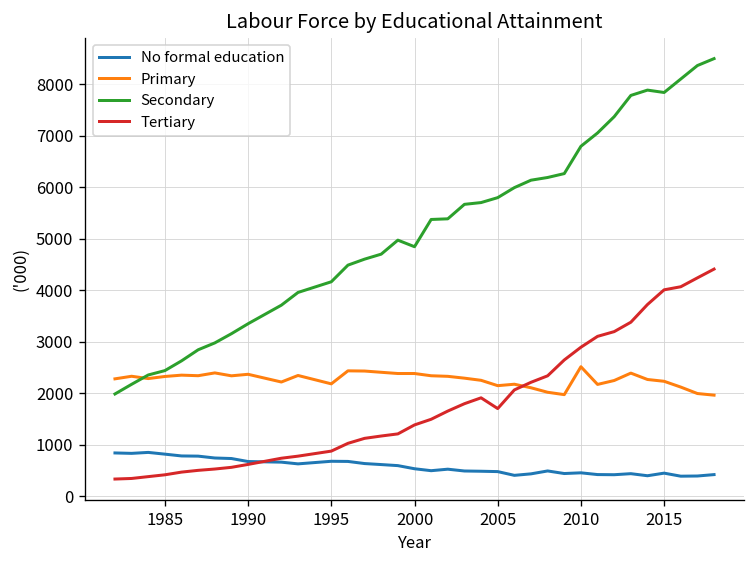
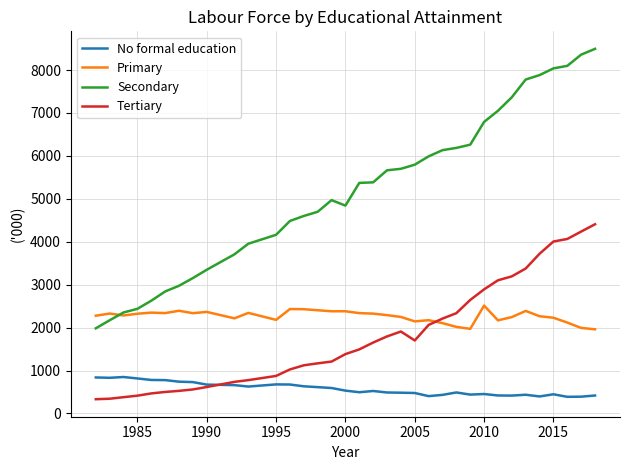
Secondary, 2015: 7800 -> 8000
